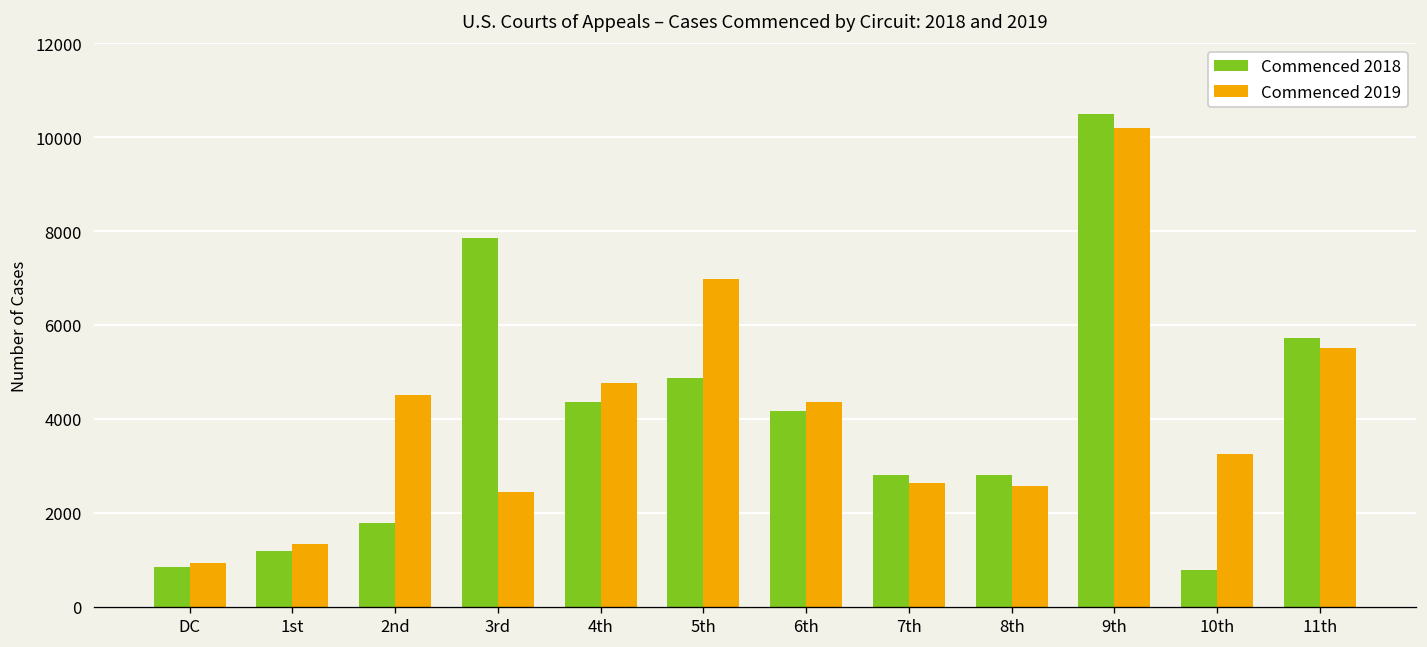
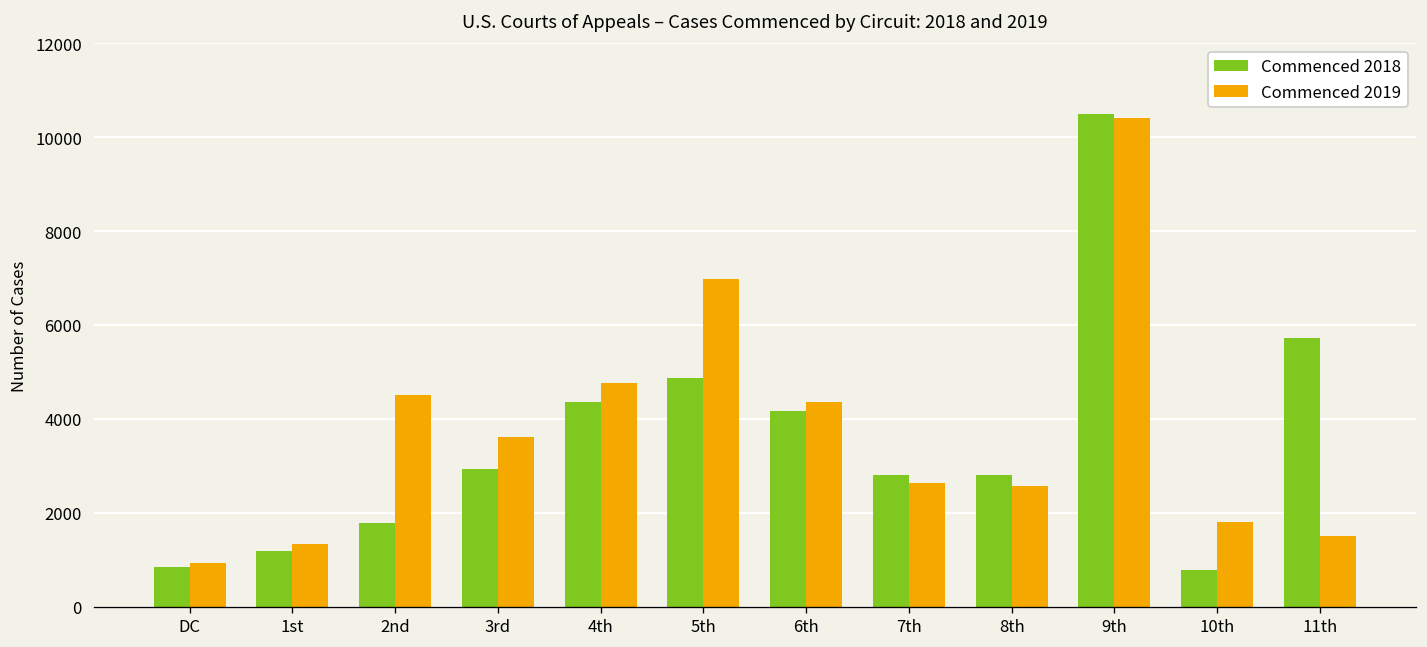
Commenced 2018, 3rd: 7900 -> 2900
Commenced 2019, 3rd: 2400 -> 3600
Commenced 2019, 9th: 10200 -> 10400
Commenced 2019, 10th: 3200 -> 1800
Commenced 2019, 11th: 5500 -> 1500
